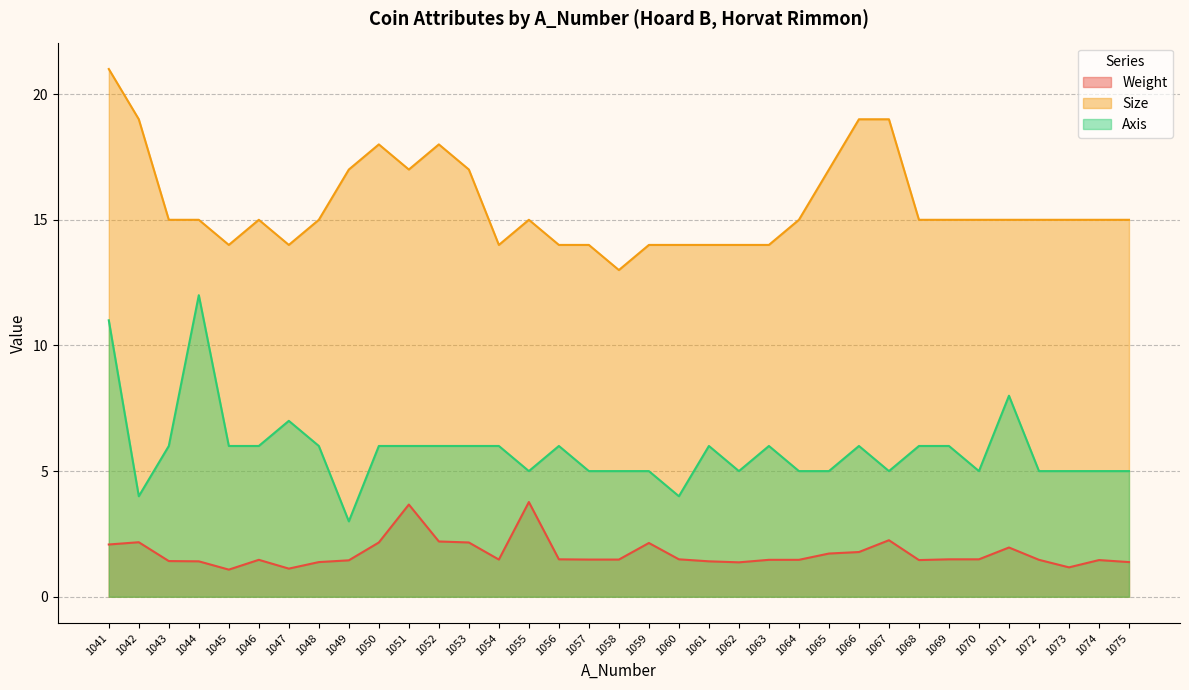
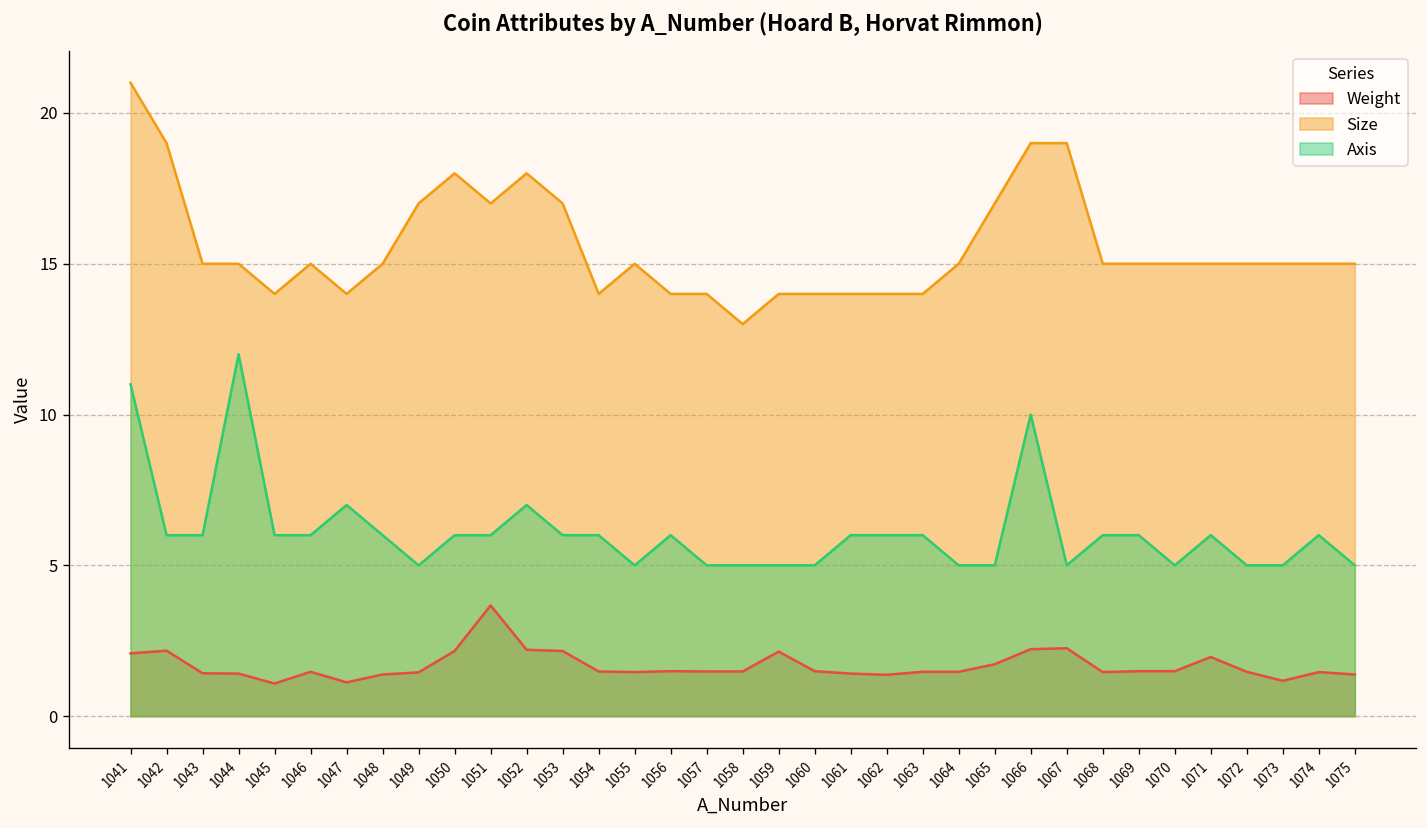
Axis, 1042: 4 -> 6
Axis, 1049: 3 -> 5
Axis, 1052: 6 -> 7
Weight, 1055: 3.8 -> 1.5
Axis, 1060: 4 -> 5
Axis, 1062: 5 -> 6
Weight, 1066: 1.8 -> 2.2
Axis, 1066: 6 -> 10
Axis, 1071: 8 -> 6
Axis, 1074: 5 -> 6
